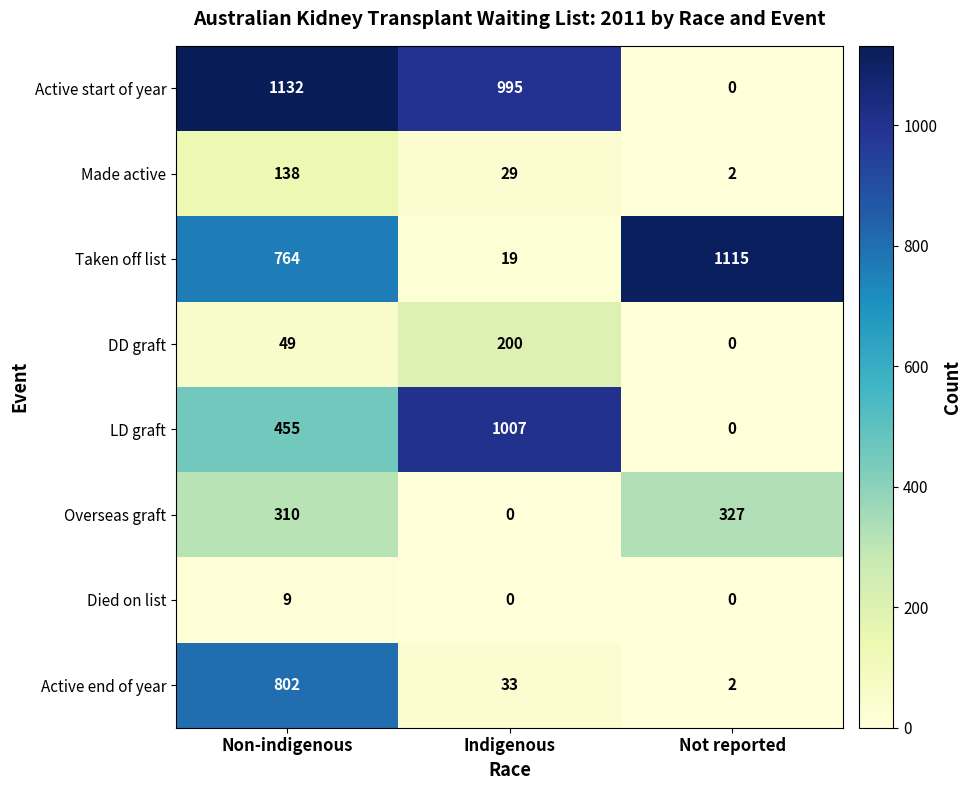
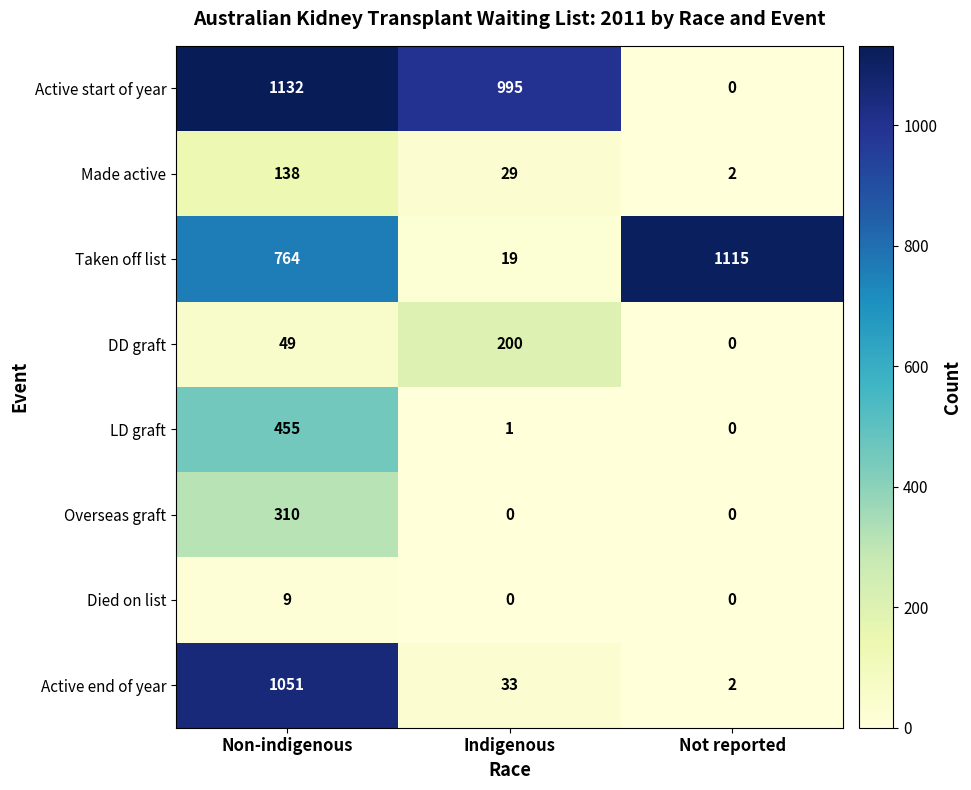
LD graft, Indigenous: 1007 -> 1
Overseas graft, Not reported: 327 -> 0
Active end of year, Non-indigenous: 802 -> 1051
